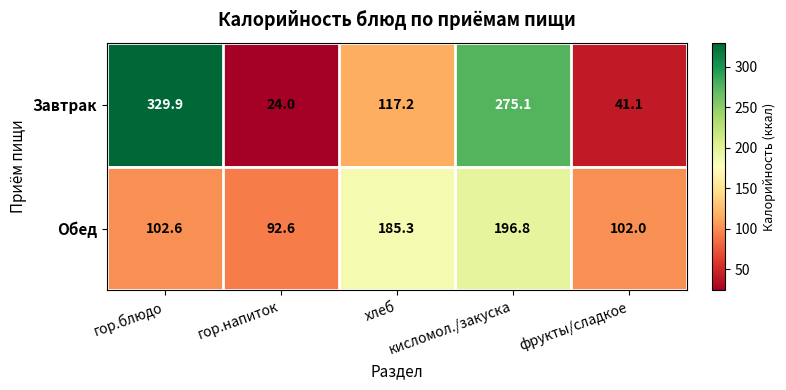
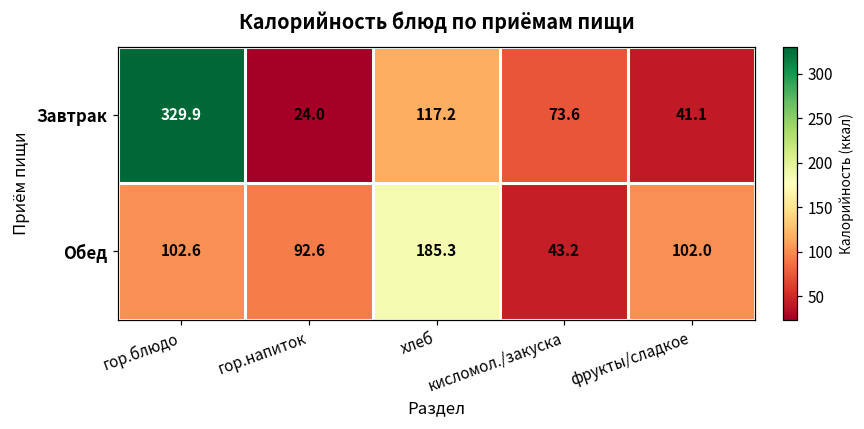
Завтрак, кисломол./закуска: 275.1 -> 73.6
Обед, кисломол./закуска: 196.8 -> 43.2
